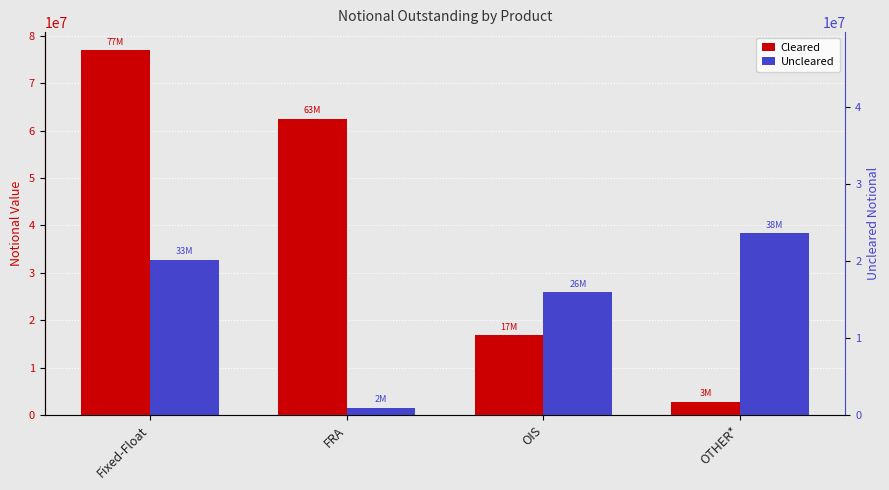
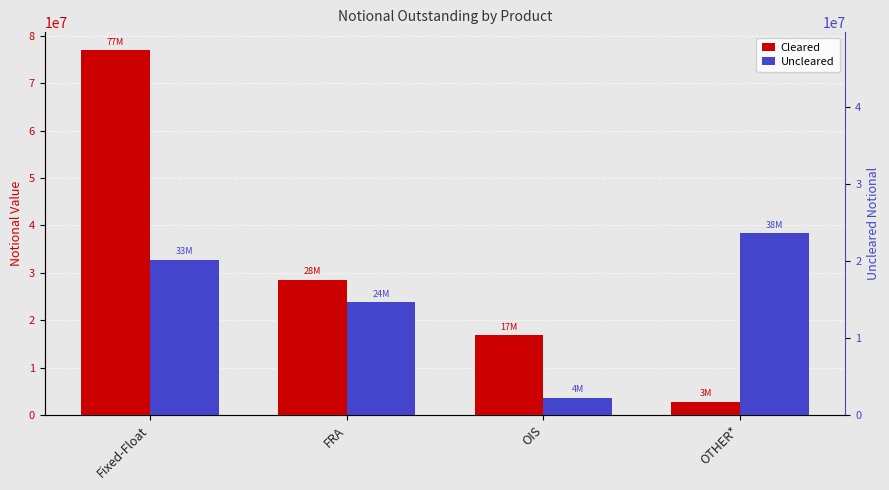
Cleared, FRA: 63M -> 28M
Uncleared, FRA: 2M -> 24M
Uncleared, OIS: 26M -> 4M
